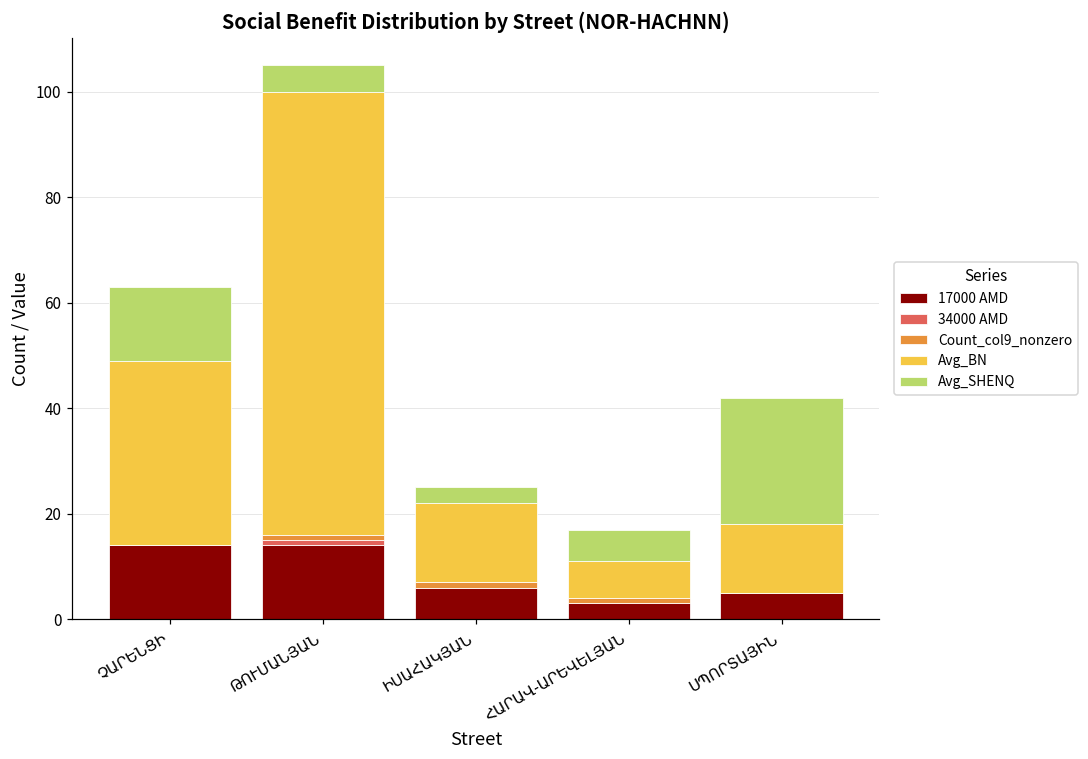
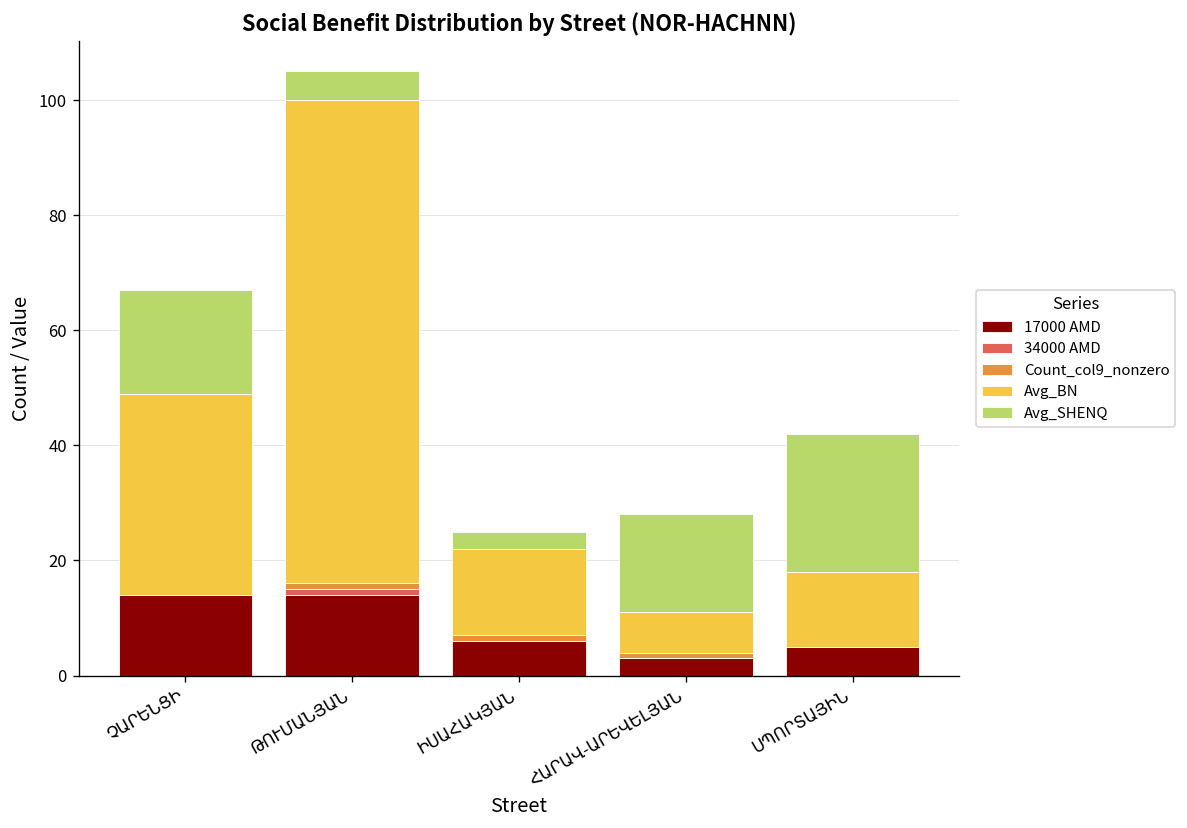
Avg_SHENQ, ՉԱՐԵՆՑԻ: 14 -> 18
Avg_SHENQ, ՀԱՐԱՎ-ԱՐԵՎԵԼՅԱՆ: 6 -> 17
